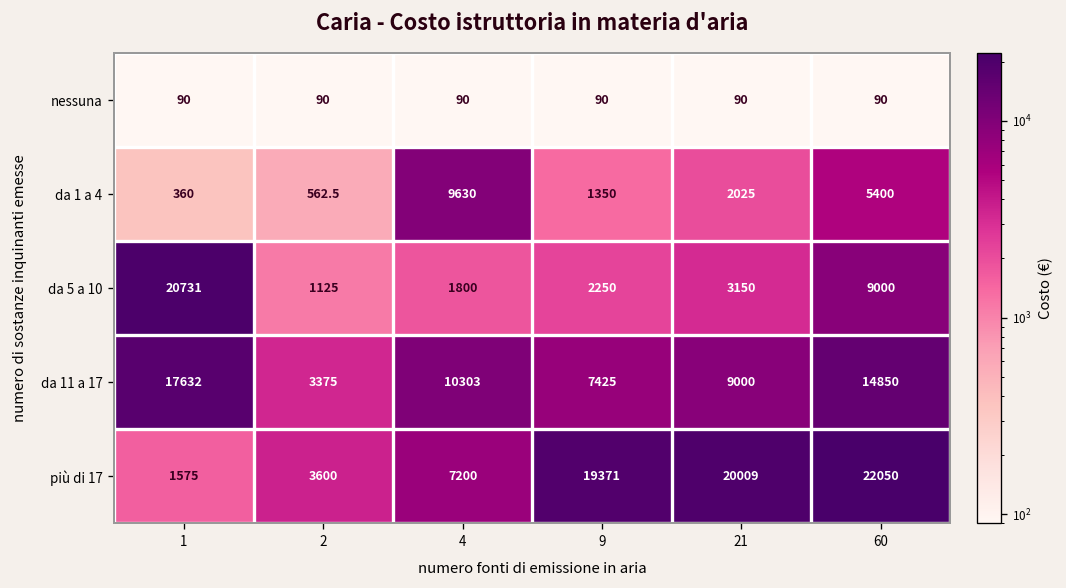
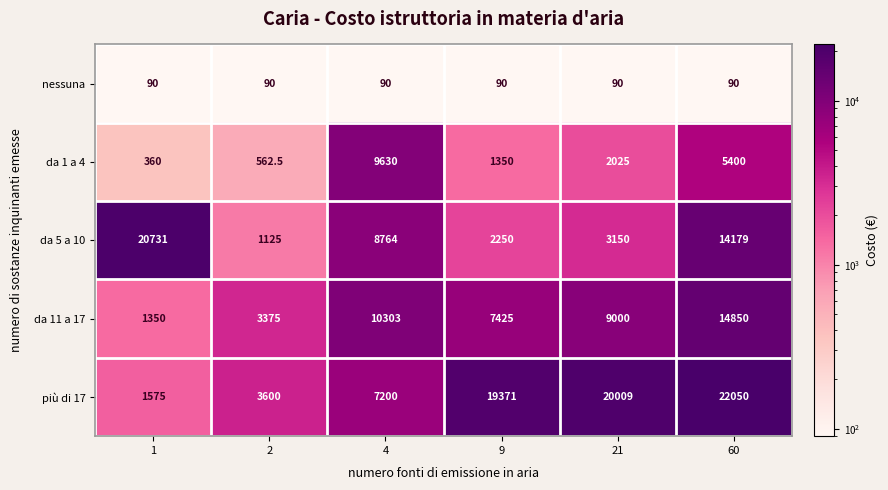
da 5 a 10, 4: 1800 -> 8764
da 5 a 10, 60: 9000 -> 14179
da 11 a 17, 1: 17632 -> 1350
